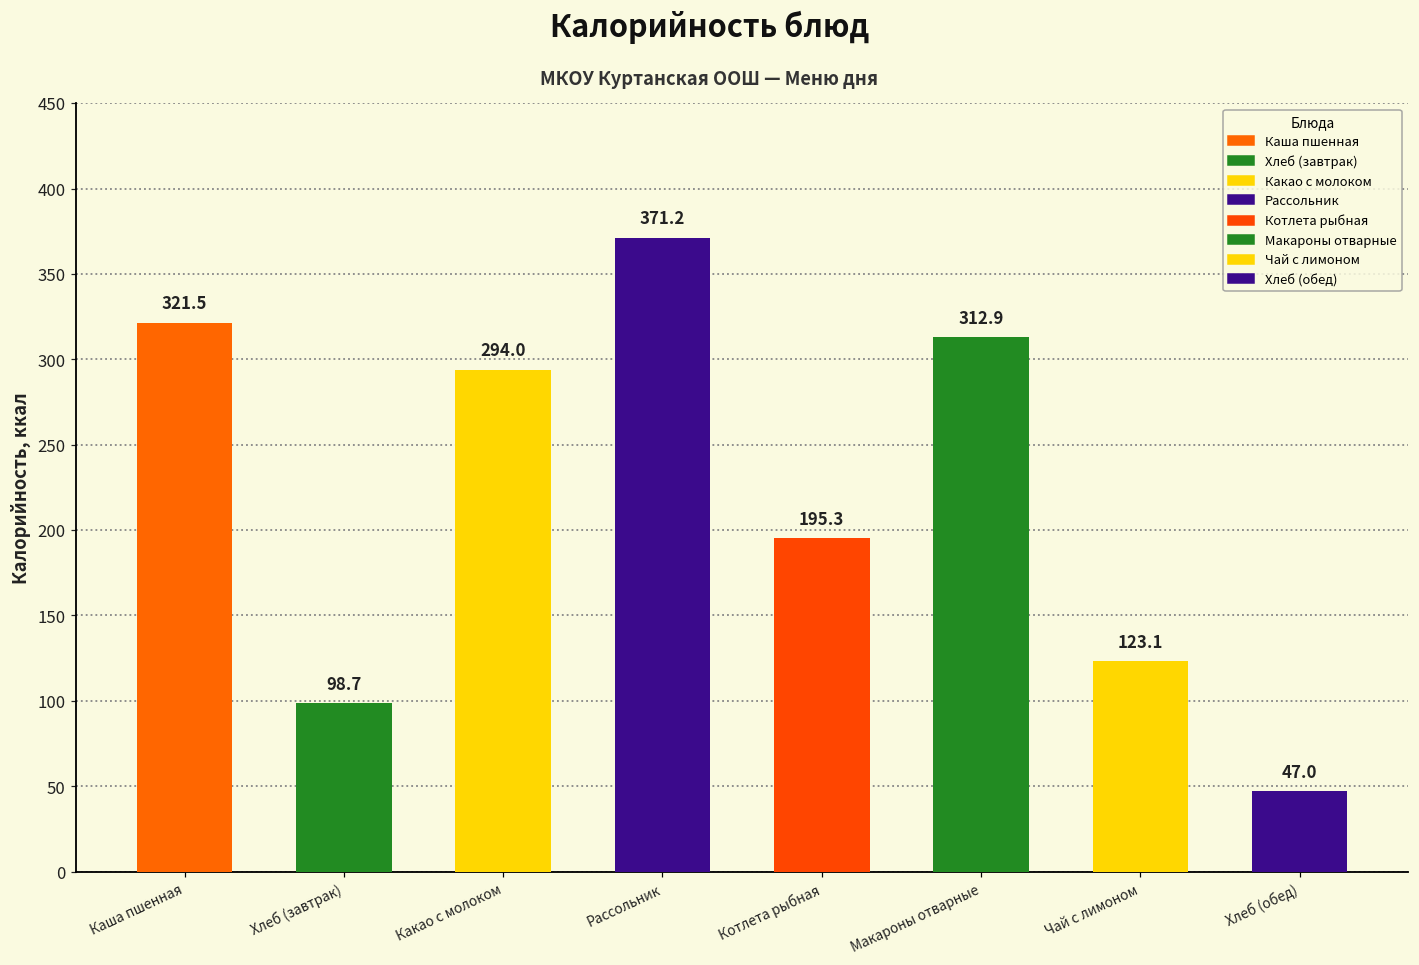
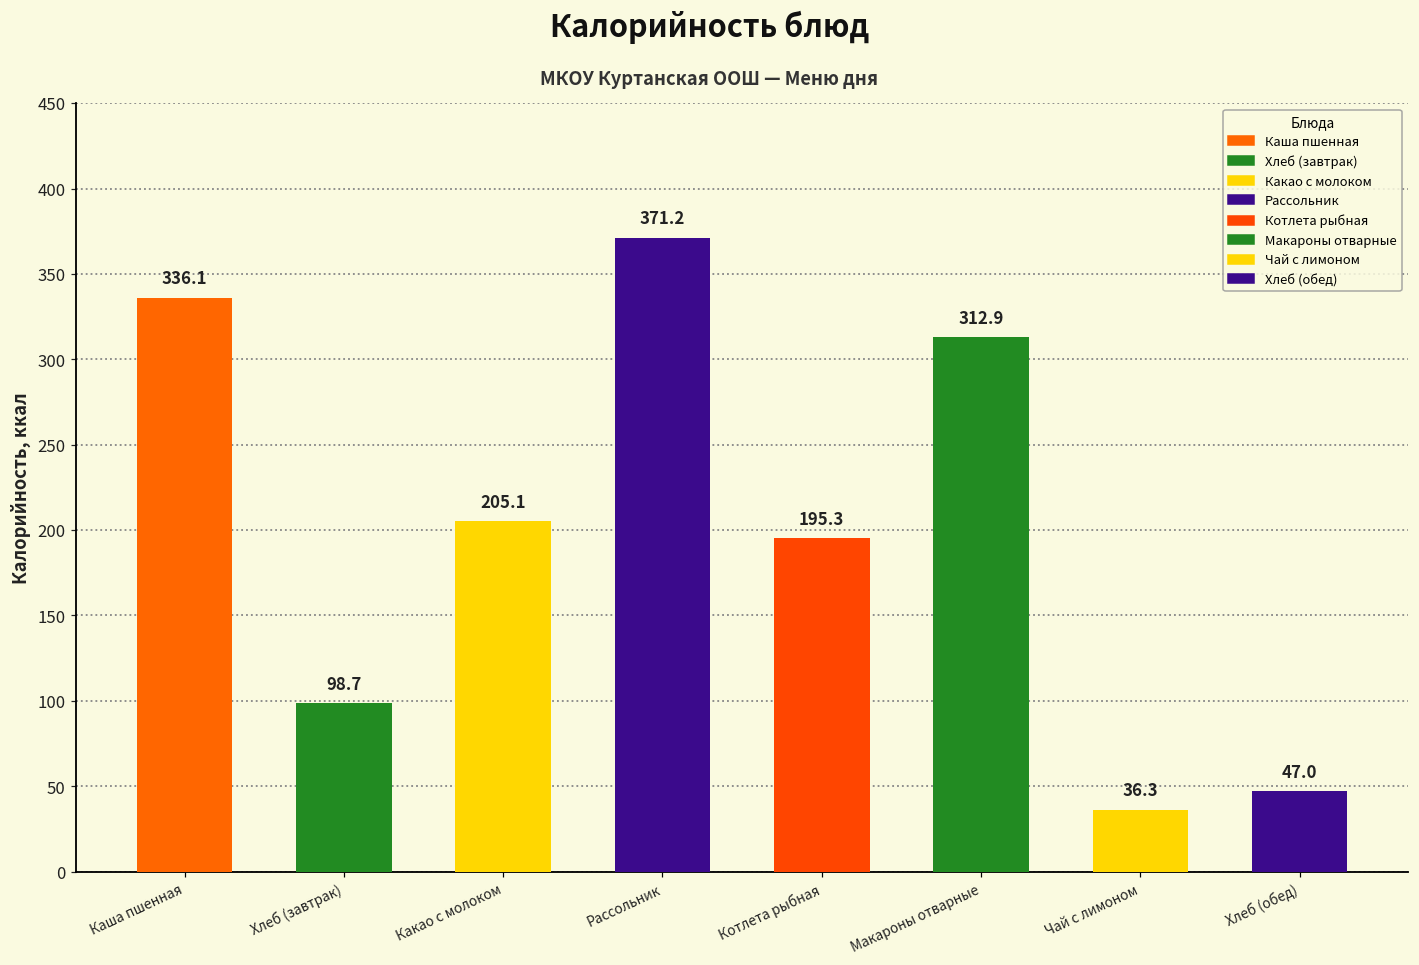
Каша пшенная: 321.5 -> 336.1
Какао с молоком: 294.0 -> 205.1
Чай с лимоном: 123.1 -> 36.3
